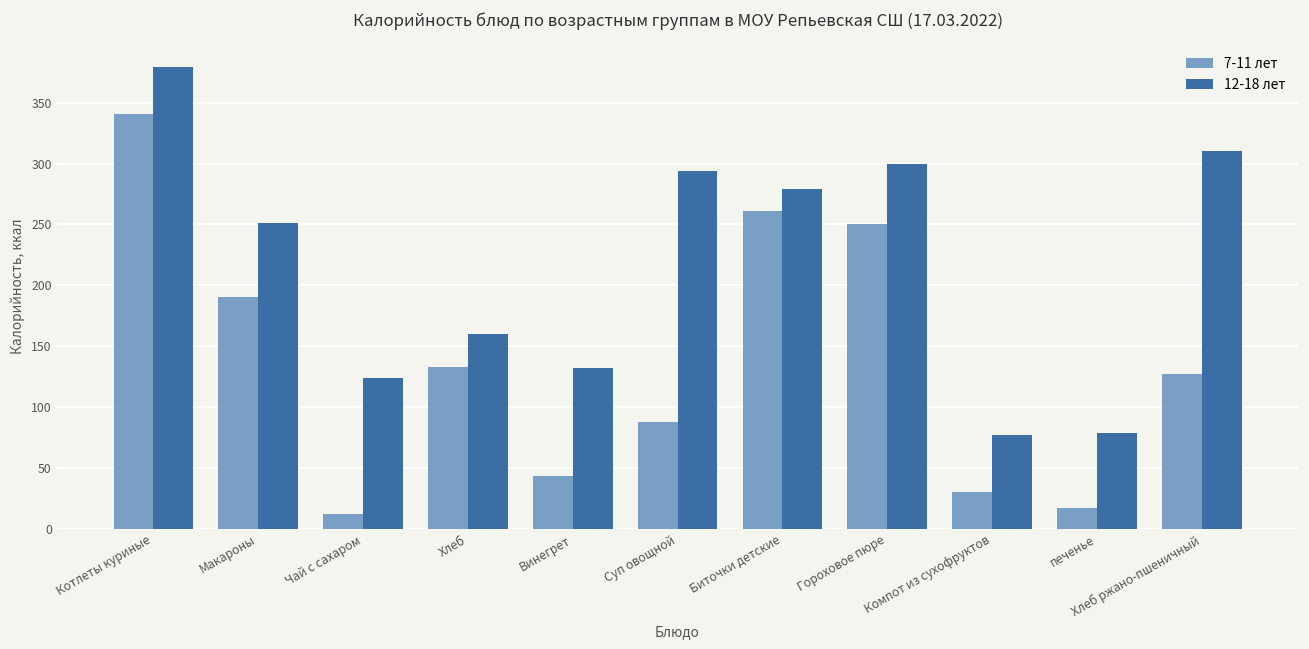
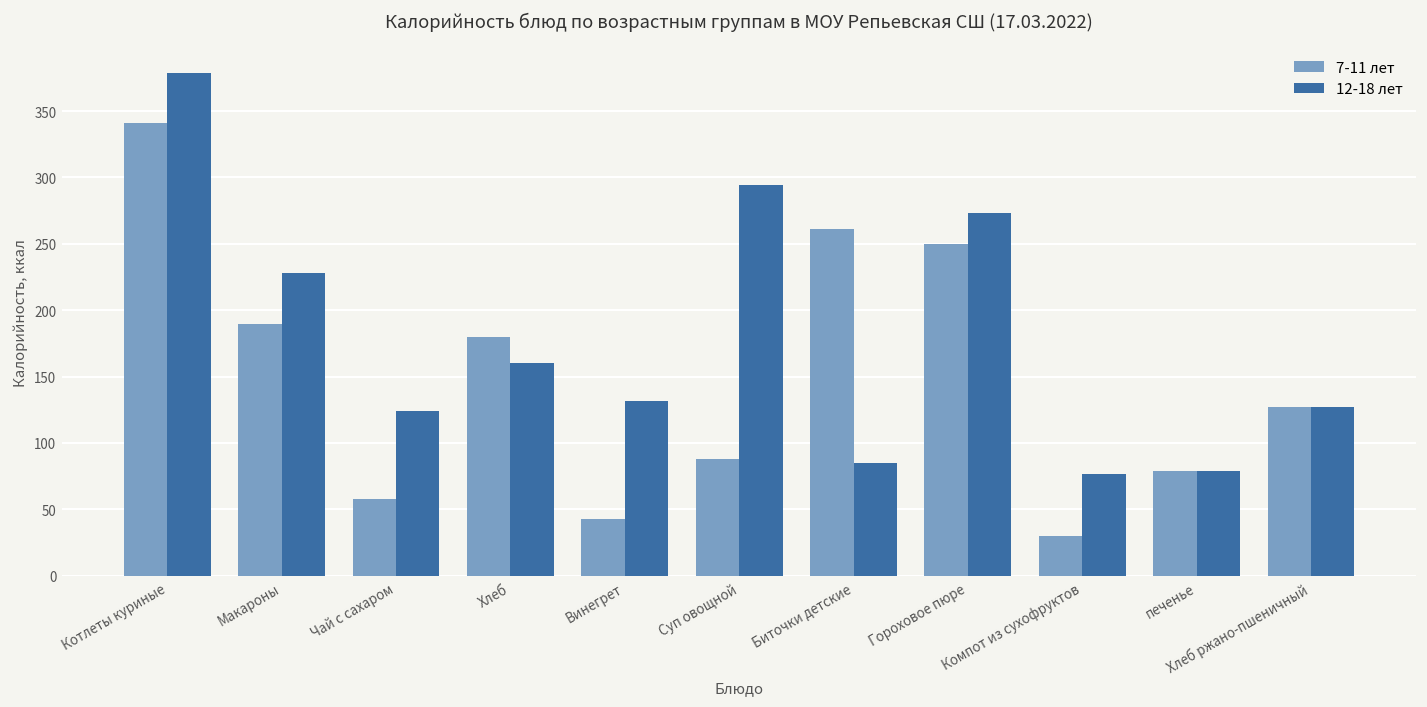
12-18 лет, Макароны: 251 -> 228
7-11 лет, Чай с сахаром: 12 -> 58
7-11 лет, Хлеб: 133 -> 180
12-18 лет, Биточки детские: 279 -> 85
12-18 лет, Гороховое пюре: 300 -> 273
7-11 лет, печенье: 17 -> 79
12-18 лет, Хлеб ржано-пшеничный: 310 -> 127
